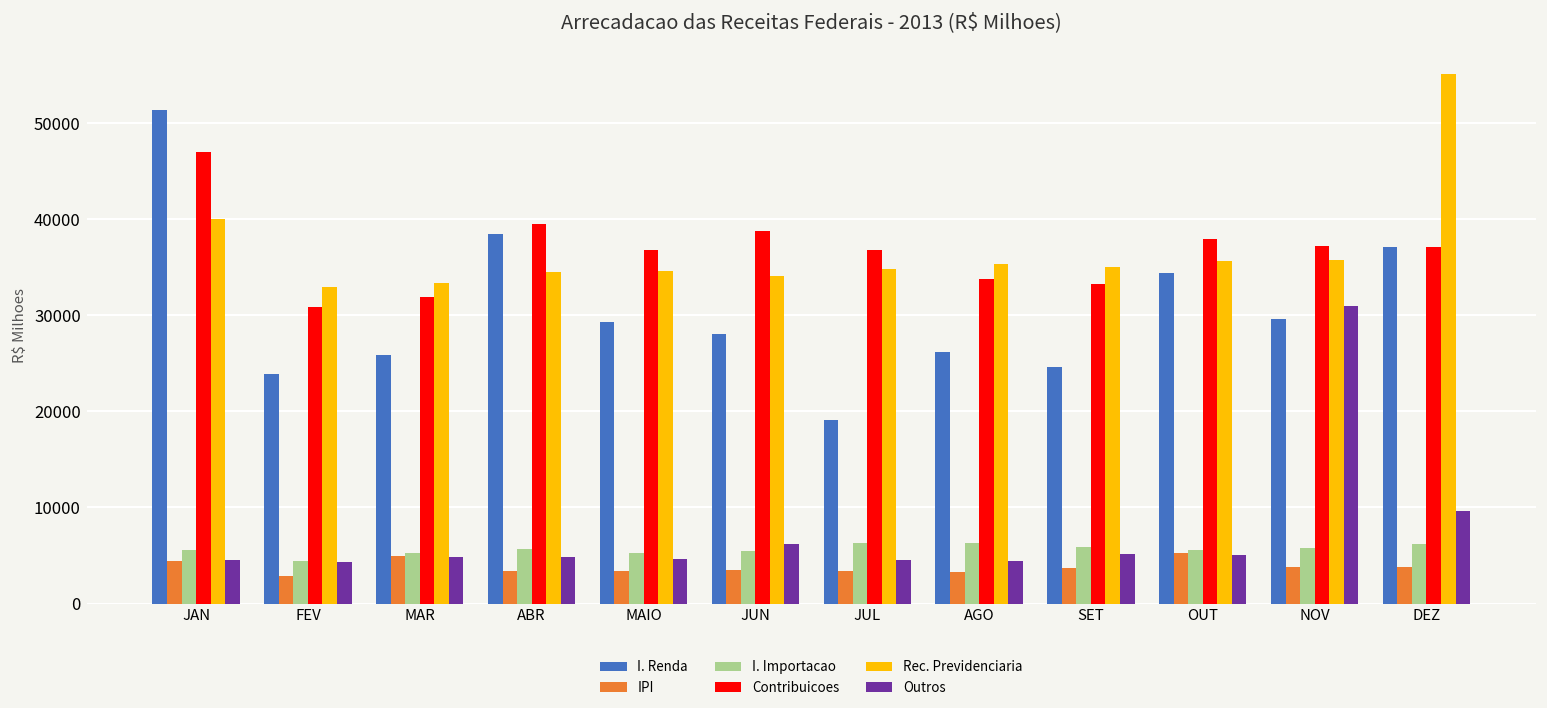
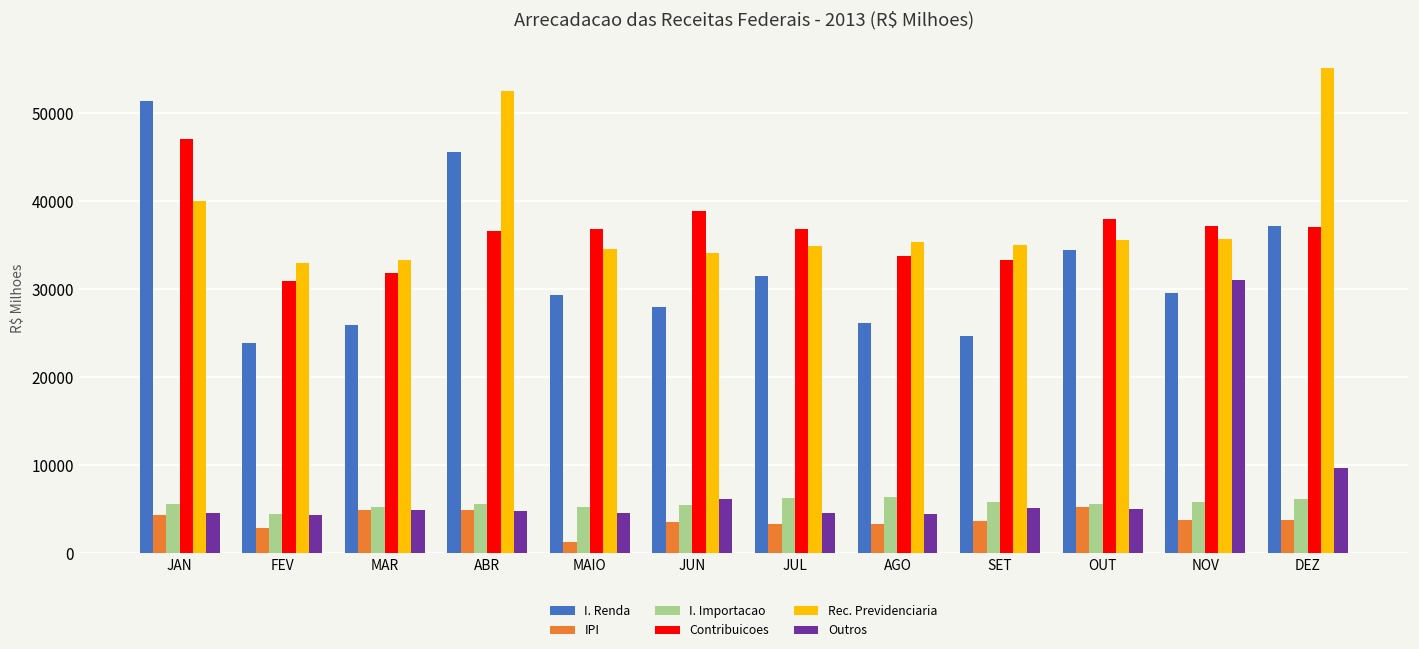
I. Renda, ABR: 38000 -> 46000
IPI, ABR: 3000 -> 5000
Contribuicoes, ABR: 40000 -> 37000
Rec. Previdenciaria, ABR: 35000 -> 53000
IPI, MAIO: 3000 -> 1000
I. Renda, JUL: 19000 -> 31000
